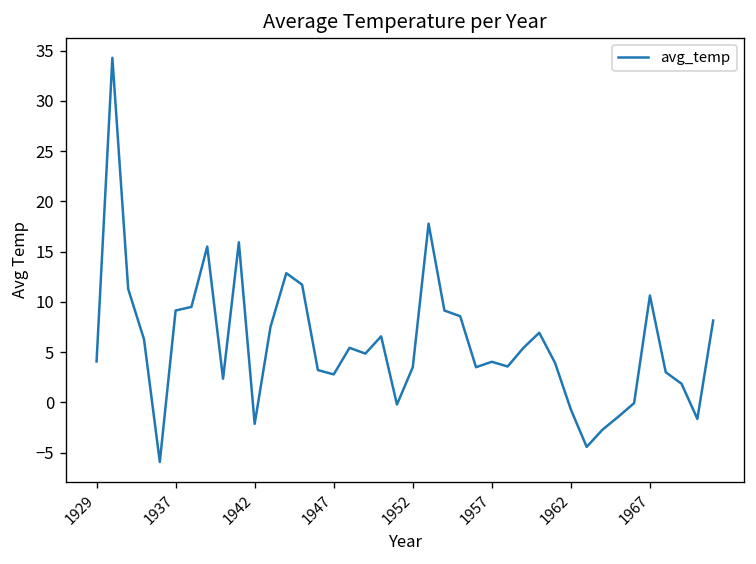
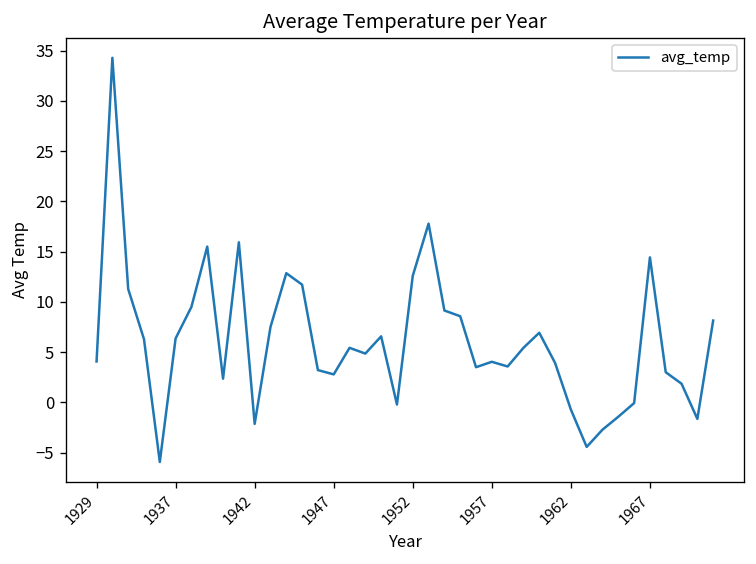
1937: 9 -> 6
1952: 4 -> 13
1967: 11 -> 14
